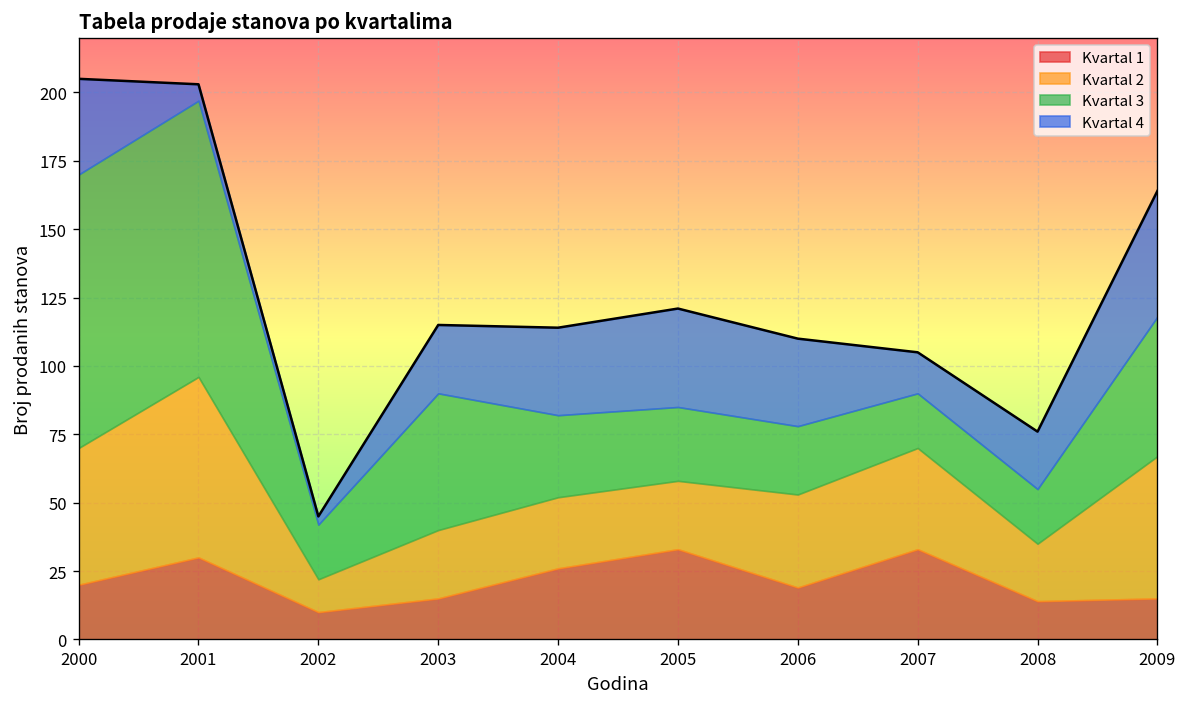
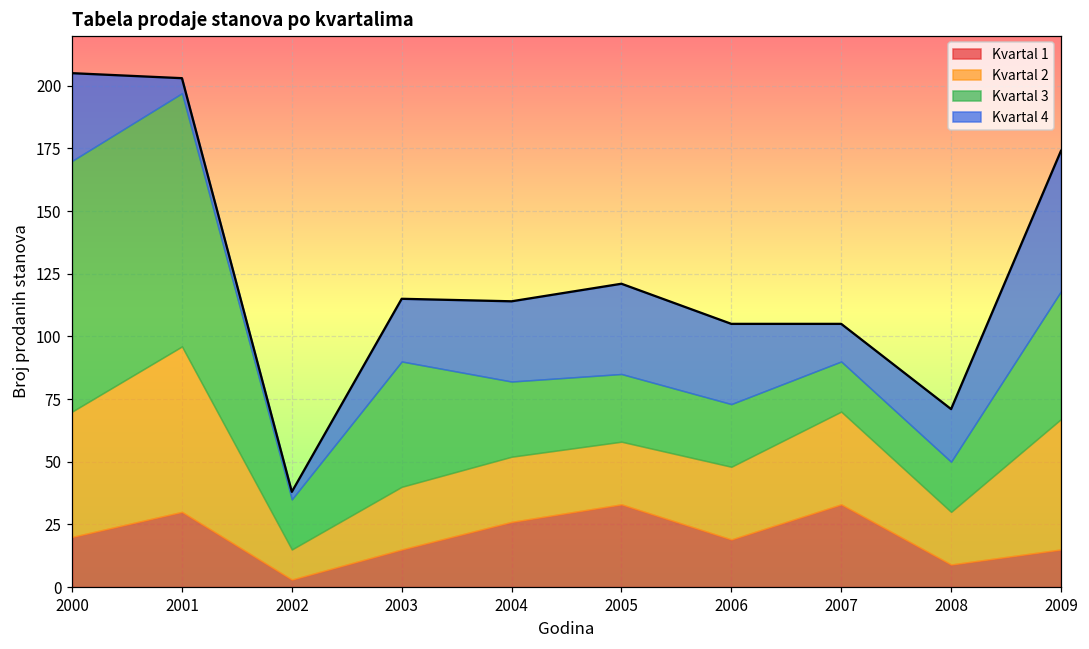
Kvartal 1, 2002: 10 -> 3
Kvartal 2, 2006: 34 -> 29
Kvartal 1, 2008: 14 -> 9
Kvartal 4, 2009: 46 -> 56
